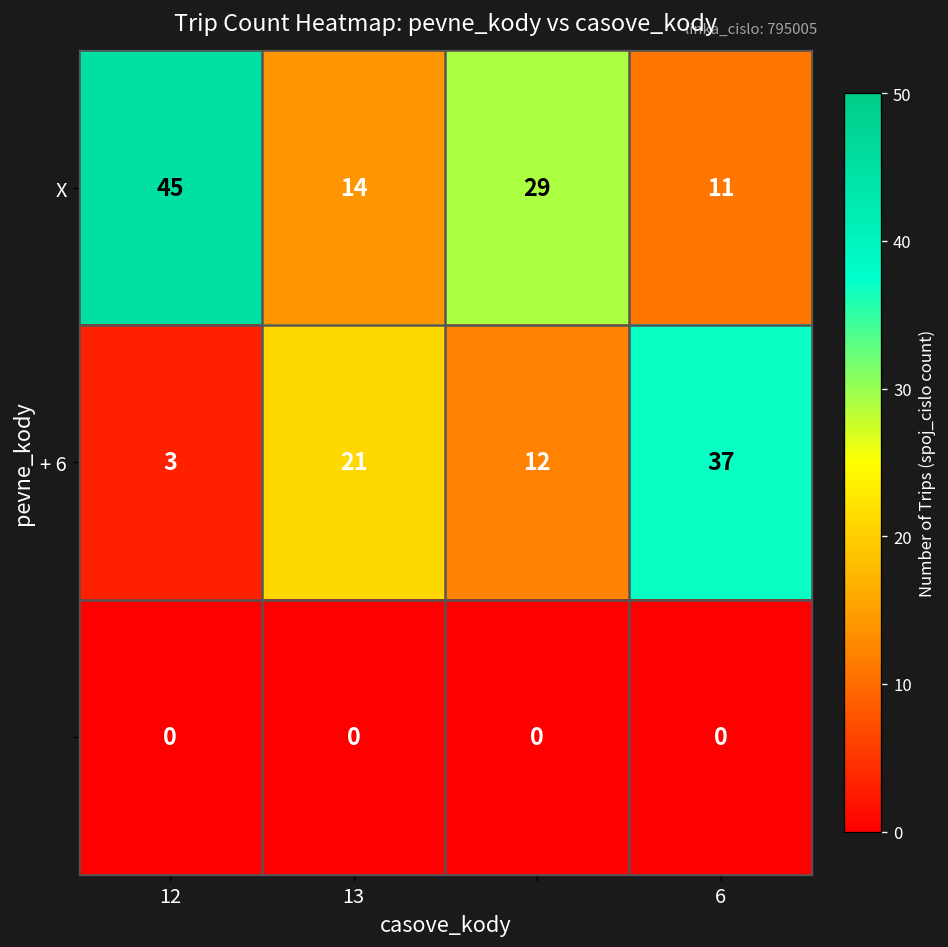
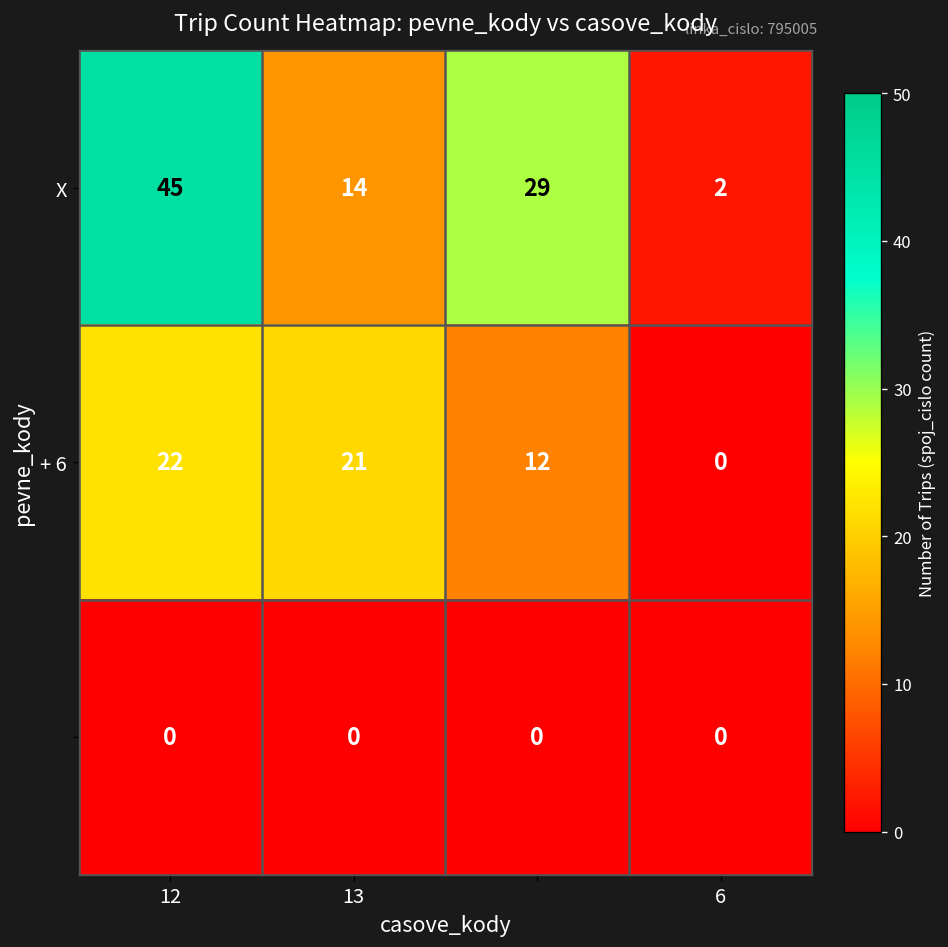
X, 6: 11 -> 2
+ 6, 12: 3 -> 22
+ 6, 6: 37 -> 0
